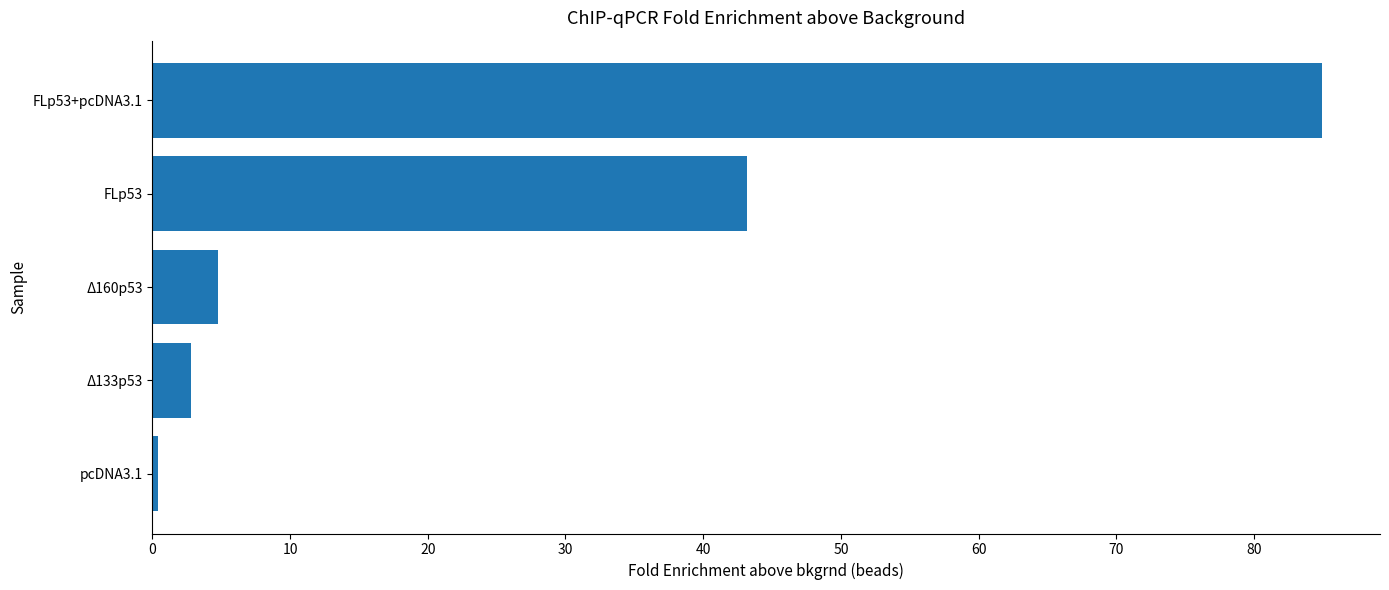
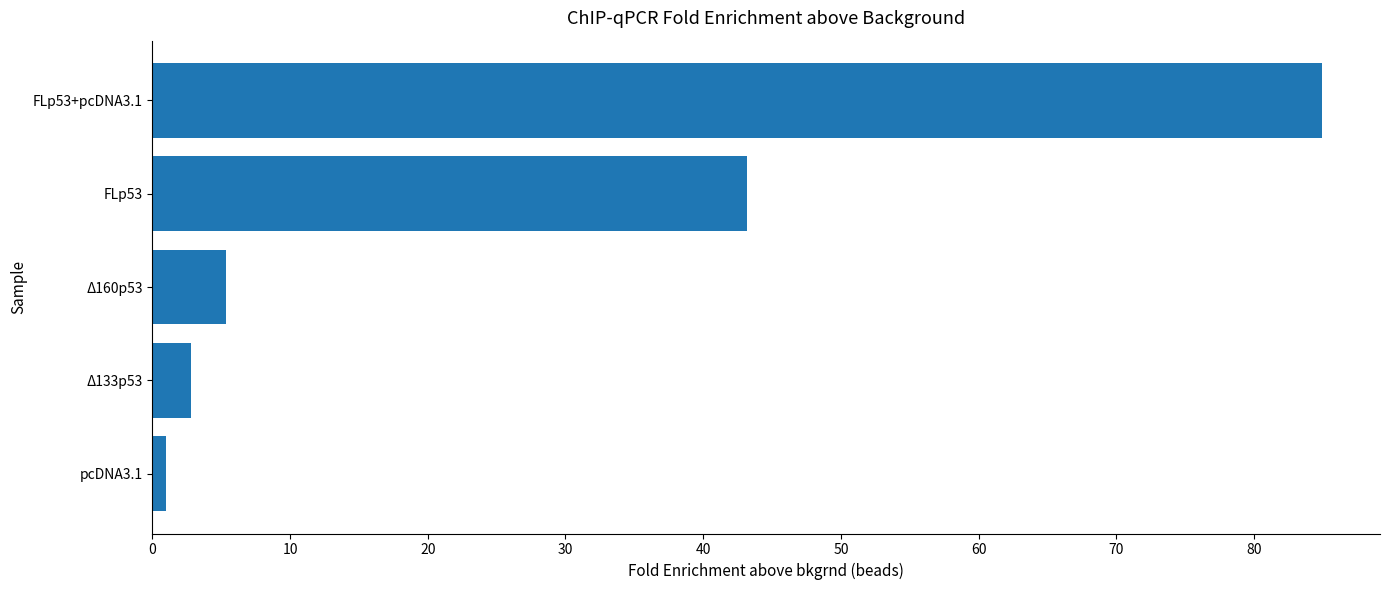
Δ160p53: 4.8 -> 5.4
pcDNA3.1: 0.4 -> 1.0
